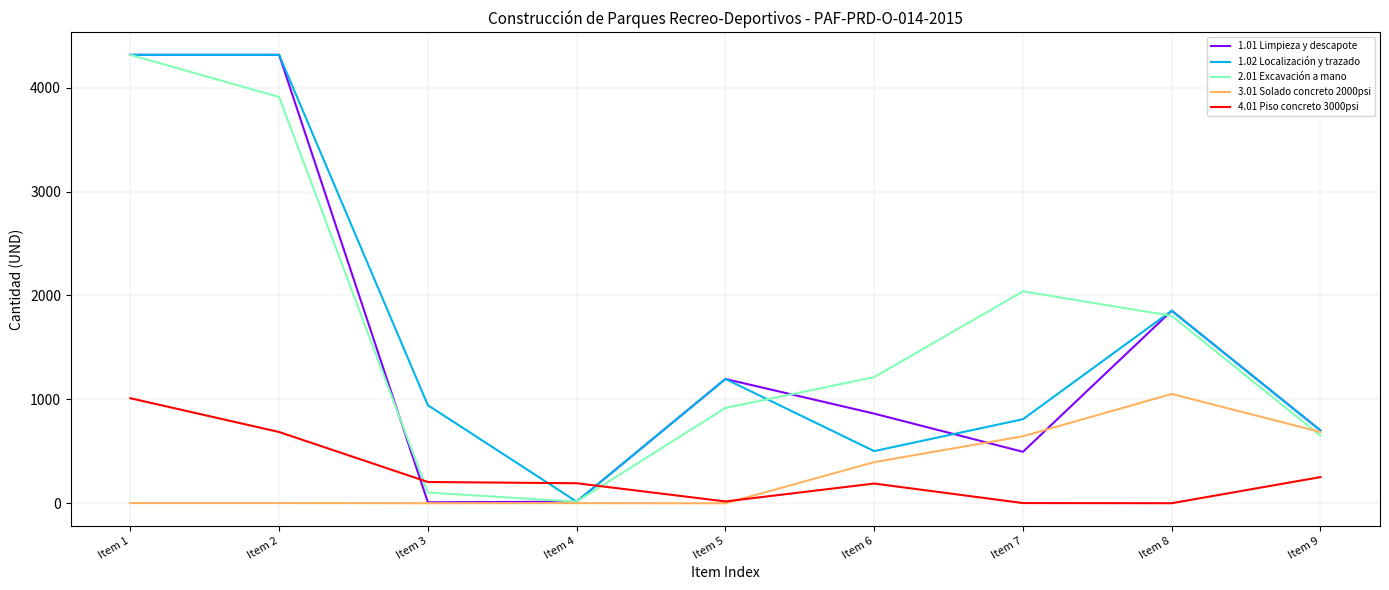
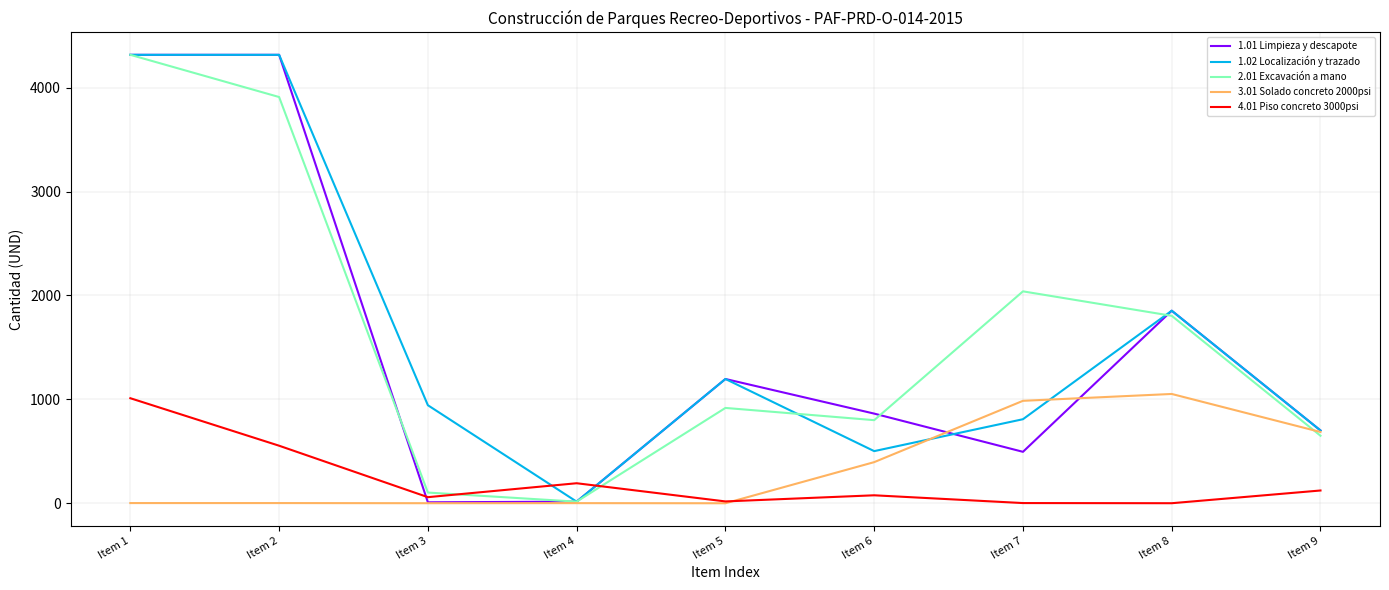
4.01 Piso concreto 3000psi, Item 2: 690 -> 550
4.01 Piso concreto 3000psi, Item 3: 210 -> 60
2.01 Excavación a mano, Item 6: 1210 -> 800
4.01 Piso concreto 3000psi, Item 6: 190 -> 80
3.01 Solado concreto 2000psi, Item 7: 650 -> 990
4.01 Piso concreto 3000psi, Item 9: 250 -> 120
